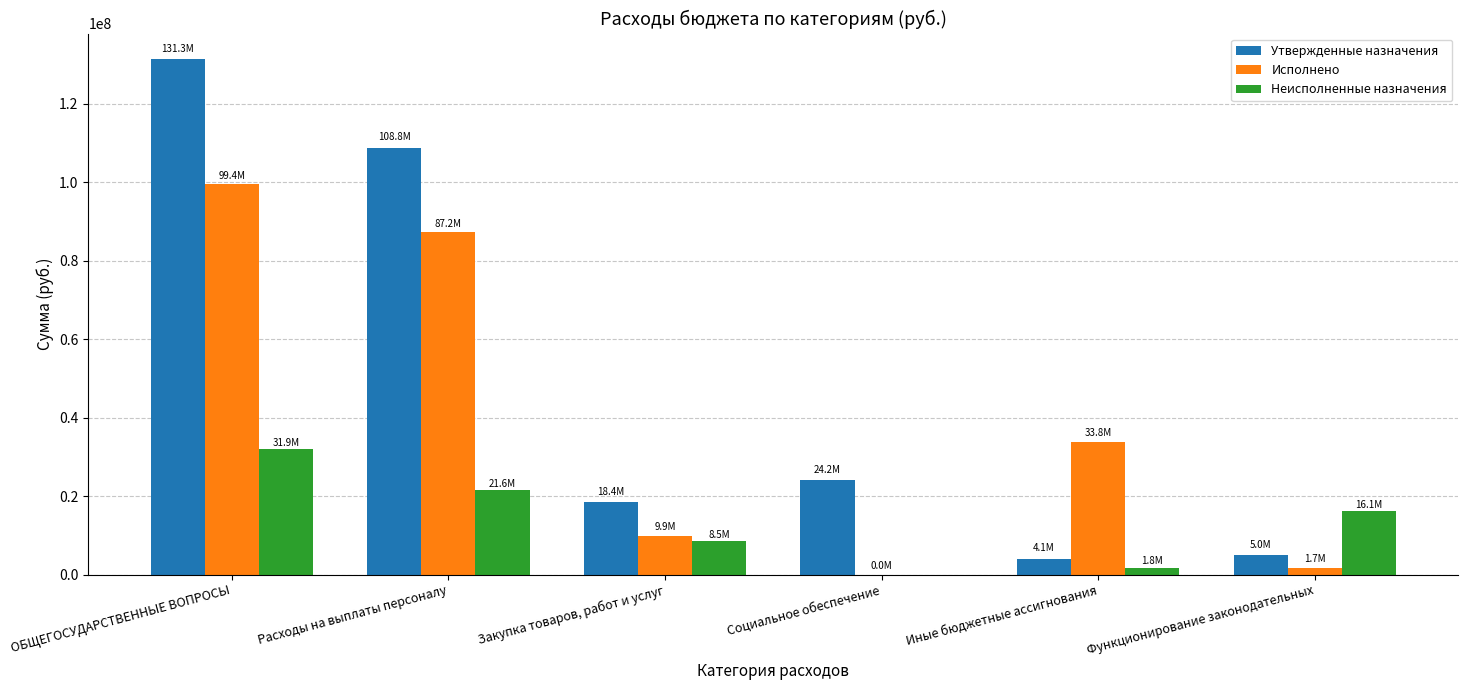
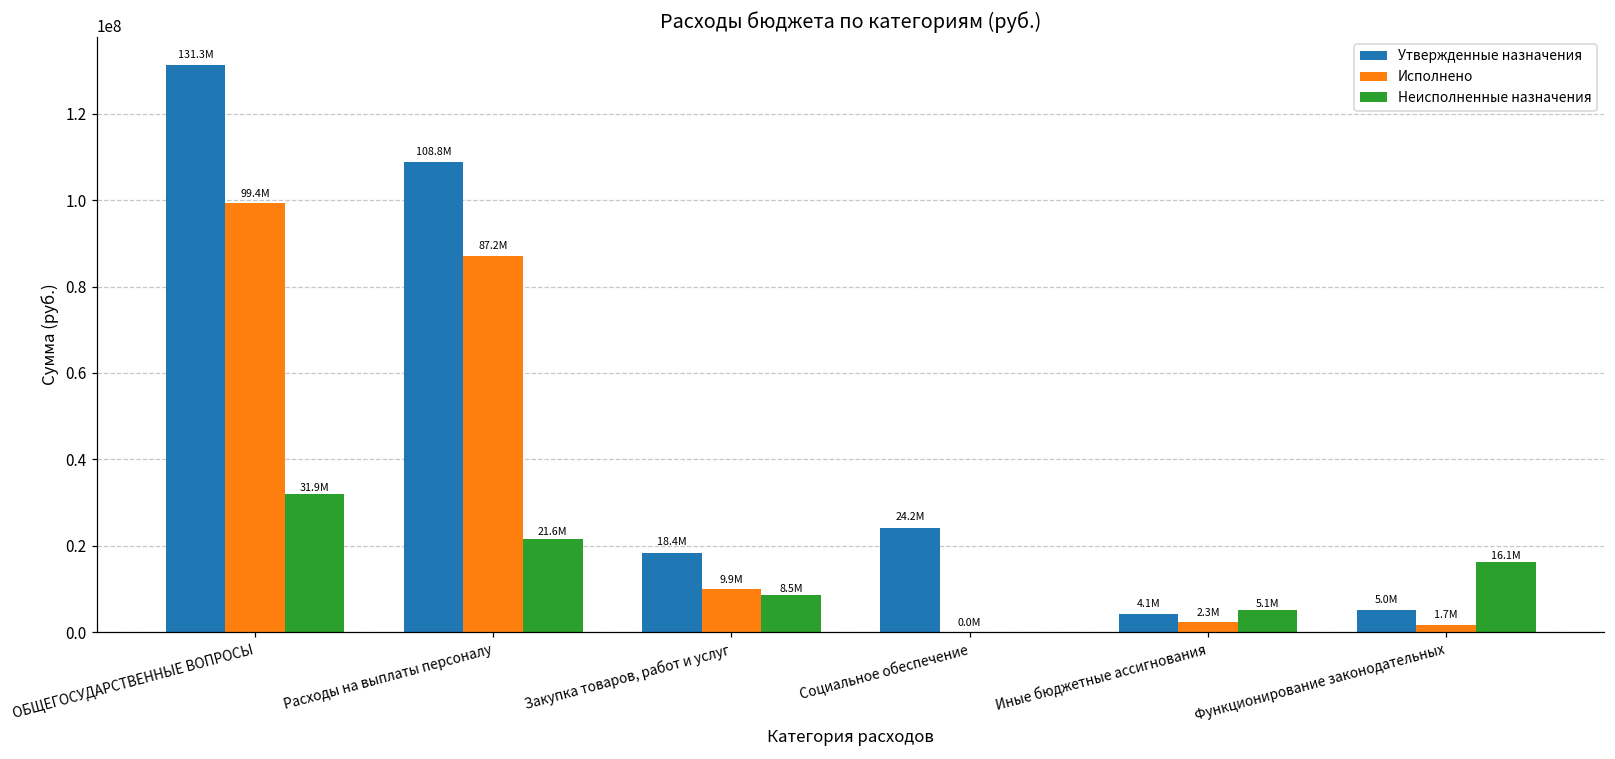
Исполнено, Иные бюджетные ассигнования: 33.8M -> 2.3M
Неисполненные назначения, Иные бюджетные ассигнования: 1.8M -> 5.1M
